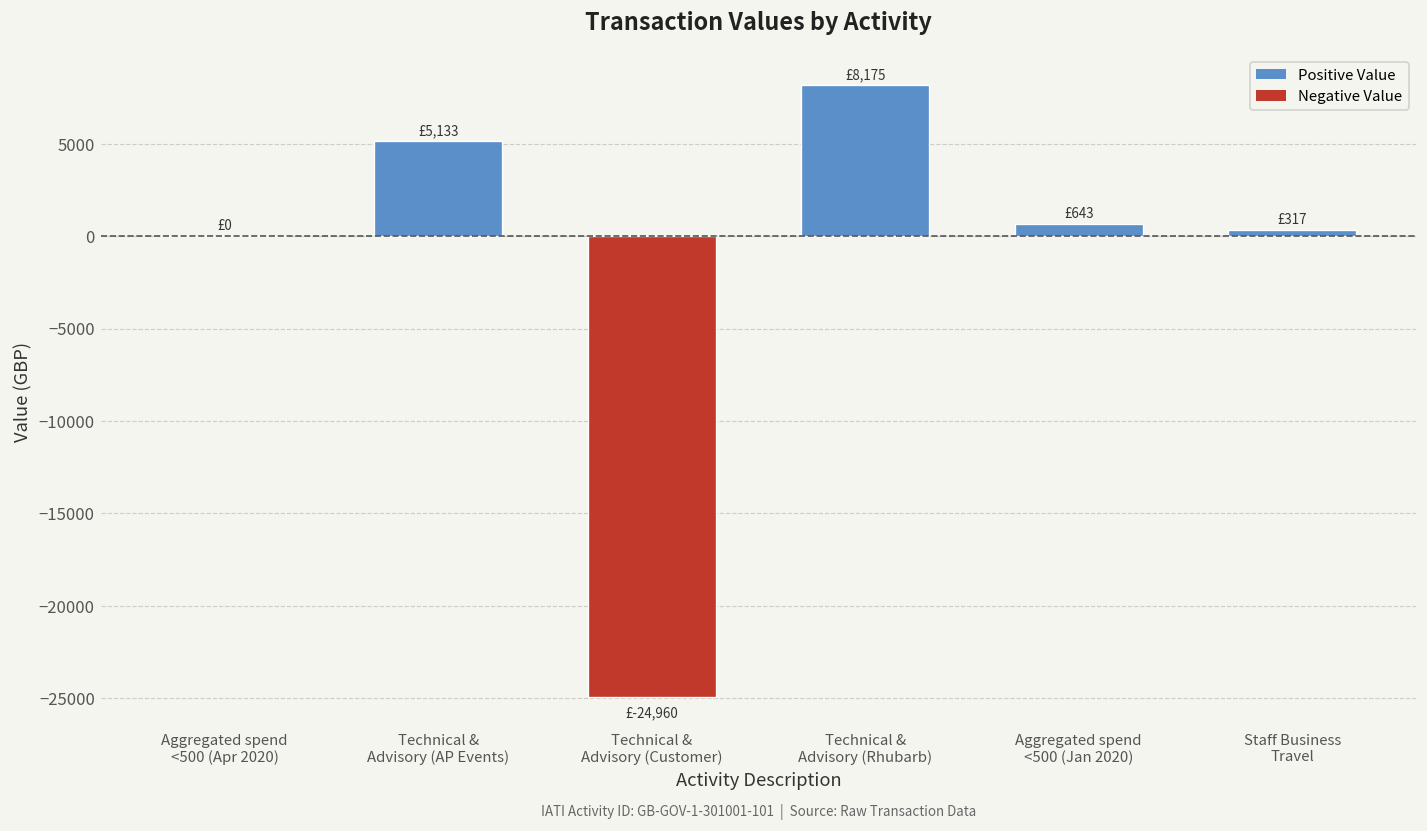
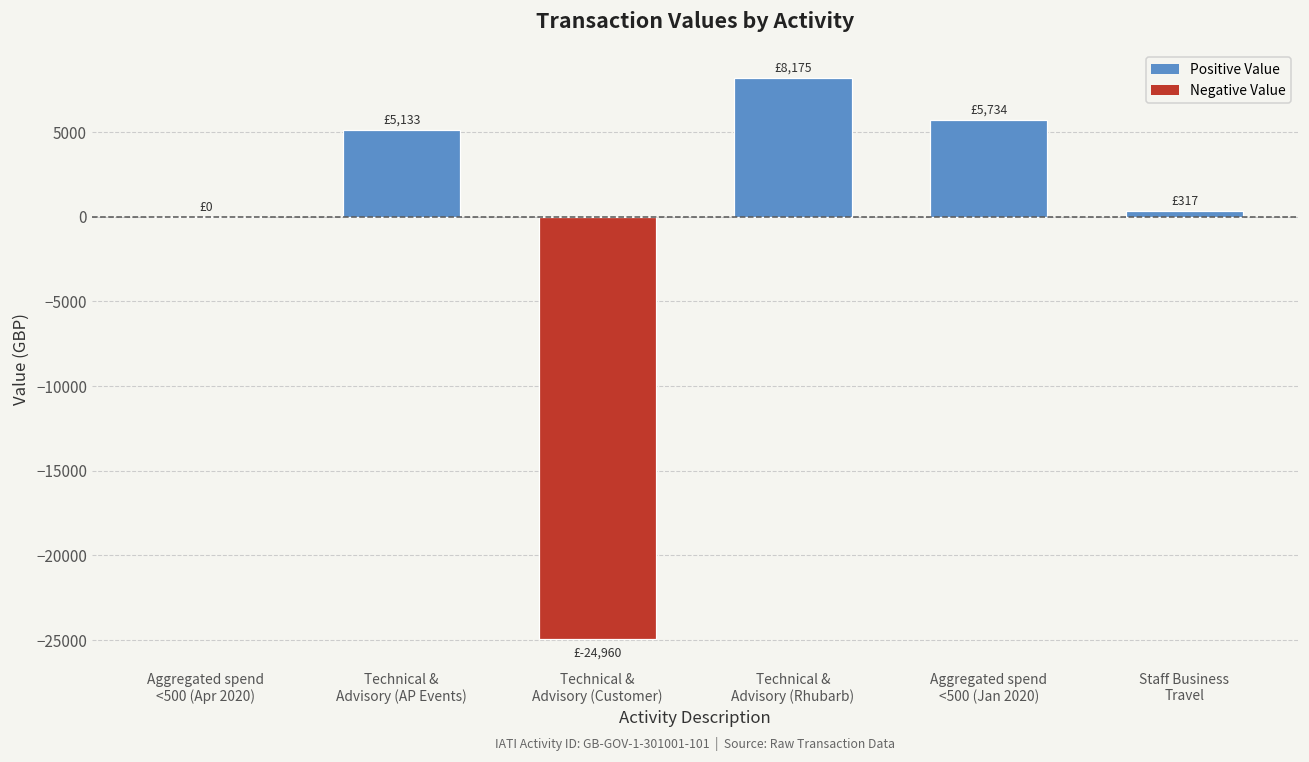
Aggregated spend <500 (Jan 2020): £643 -> £5,734
